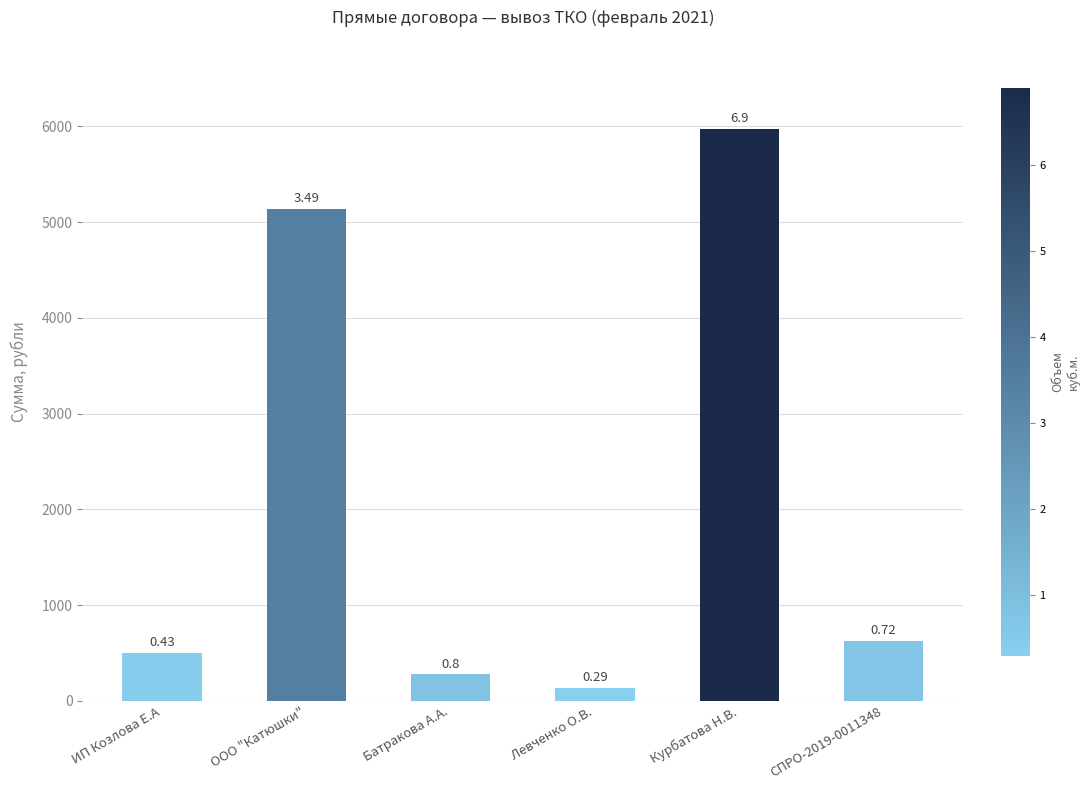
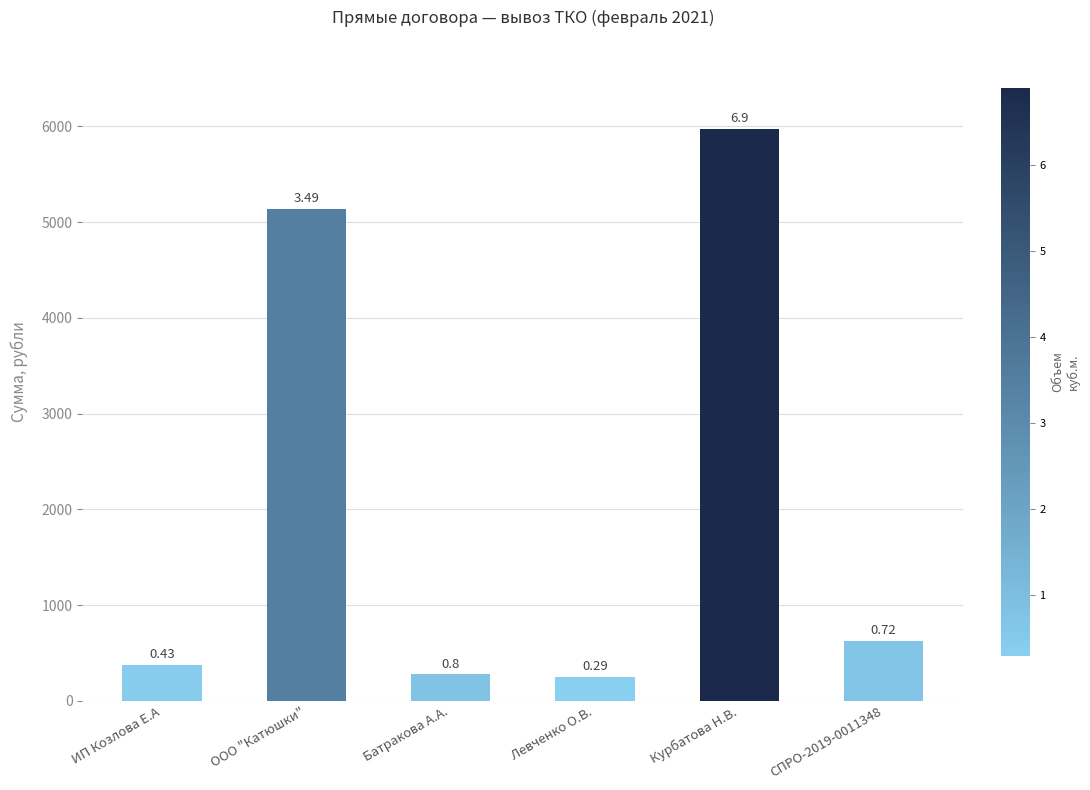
ИП Козлова Е.А: 500 -> 400
Левченко О.В.: 100 -> 300
